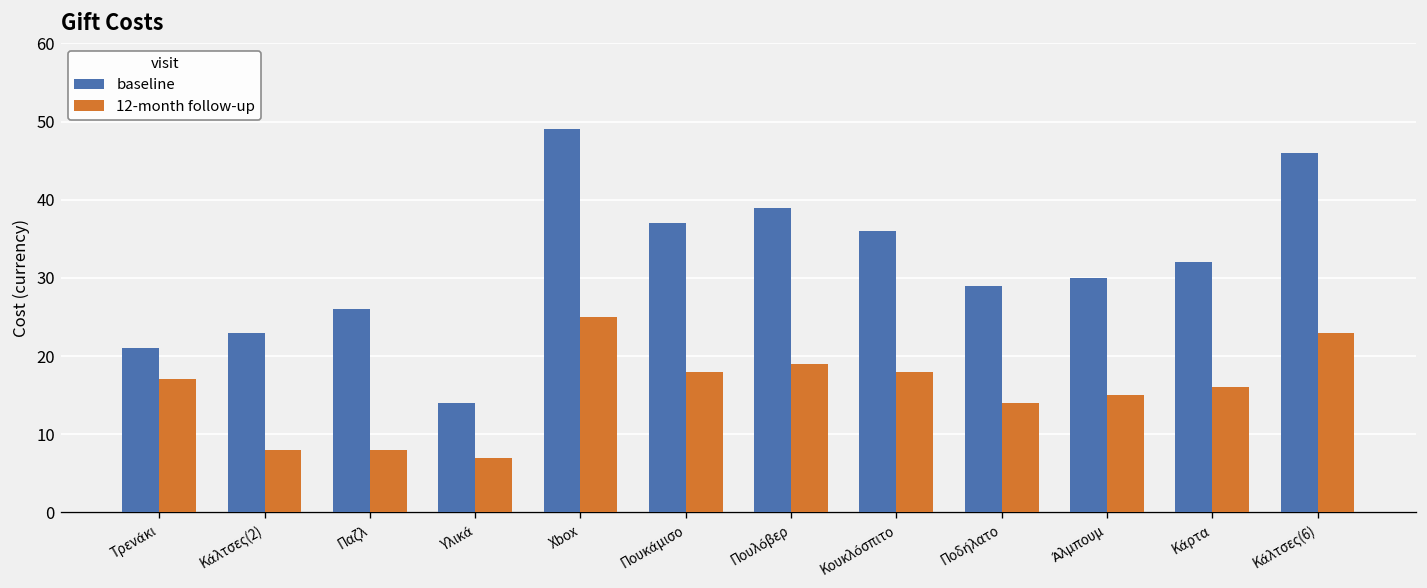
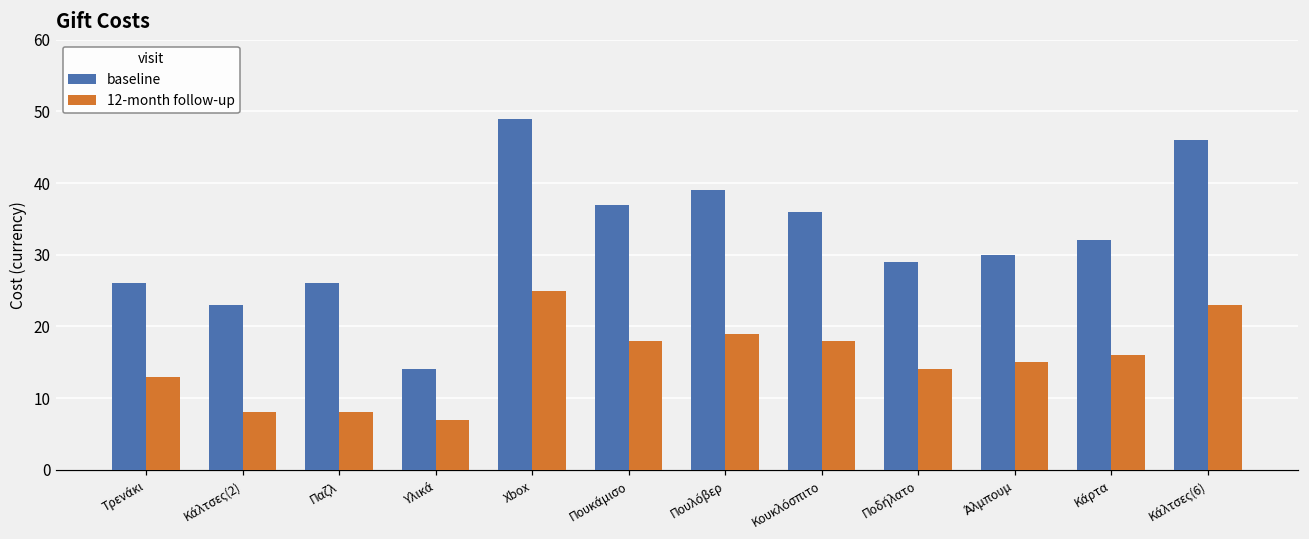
baseline, Τρενάκι: 21 -> 26
12-month follow-up, Τρενάκι: 17 -> 13
